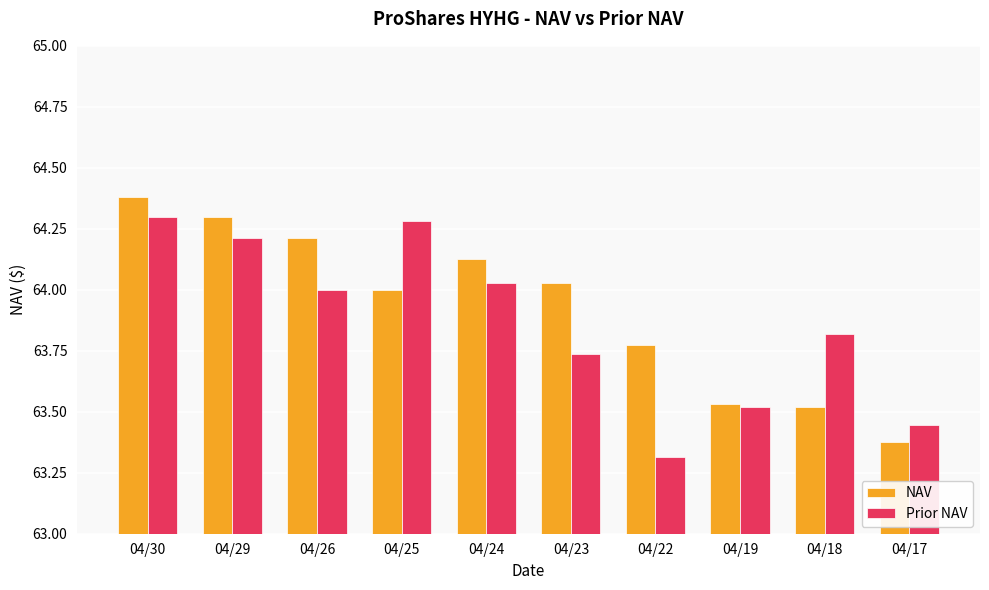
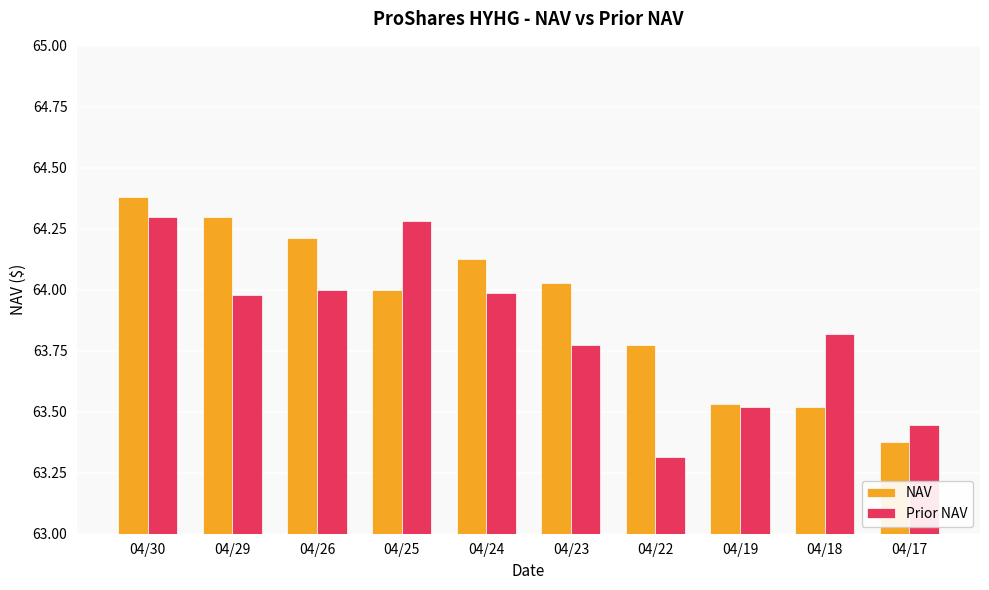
Prior NAV, 04/29: 64.21 -> 63.98
Prior NAV, 04/24: 64.03 -> 63.99
Prior NAV, 04/23: 63.74 -> 63.77
